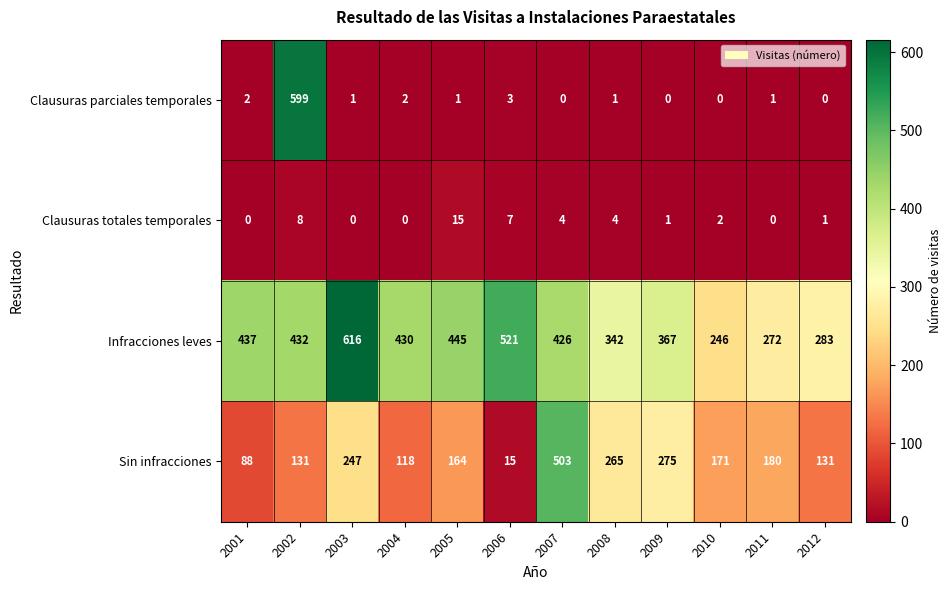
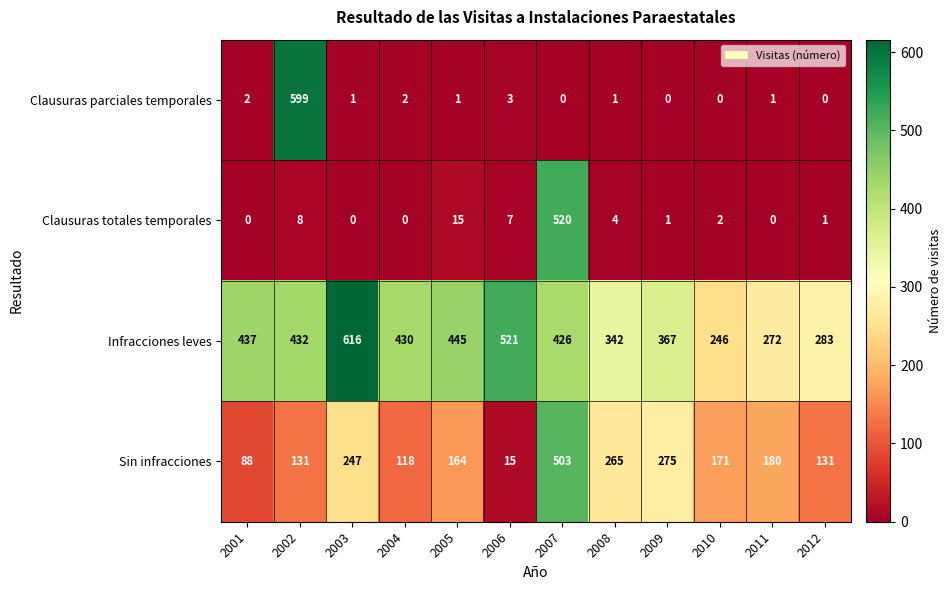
Clausuras totales temporales, 2007: 4 -> 520
